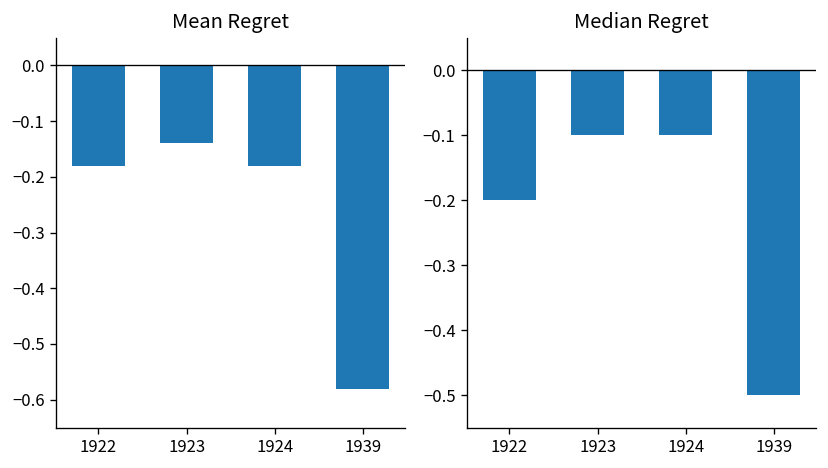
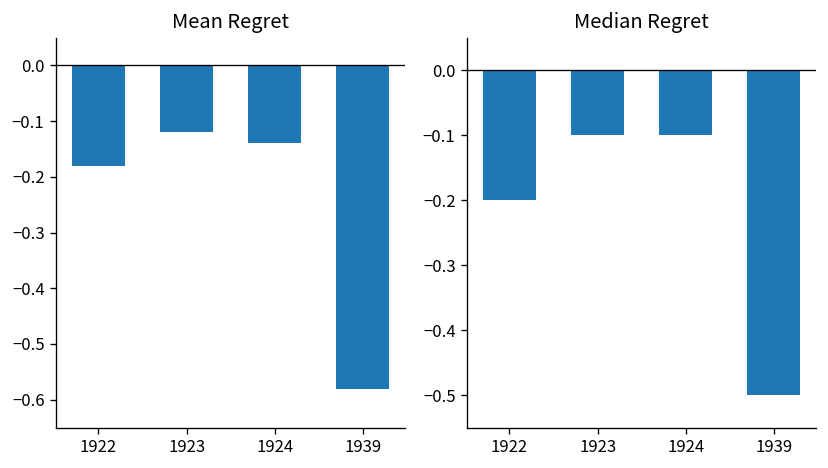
Mean Regret, 1923: -0.14 -> -0.12
Mean Regret, 1924: -0.18 -> -0.14
